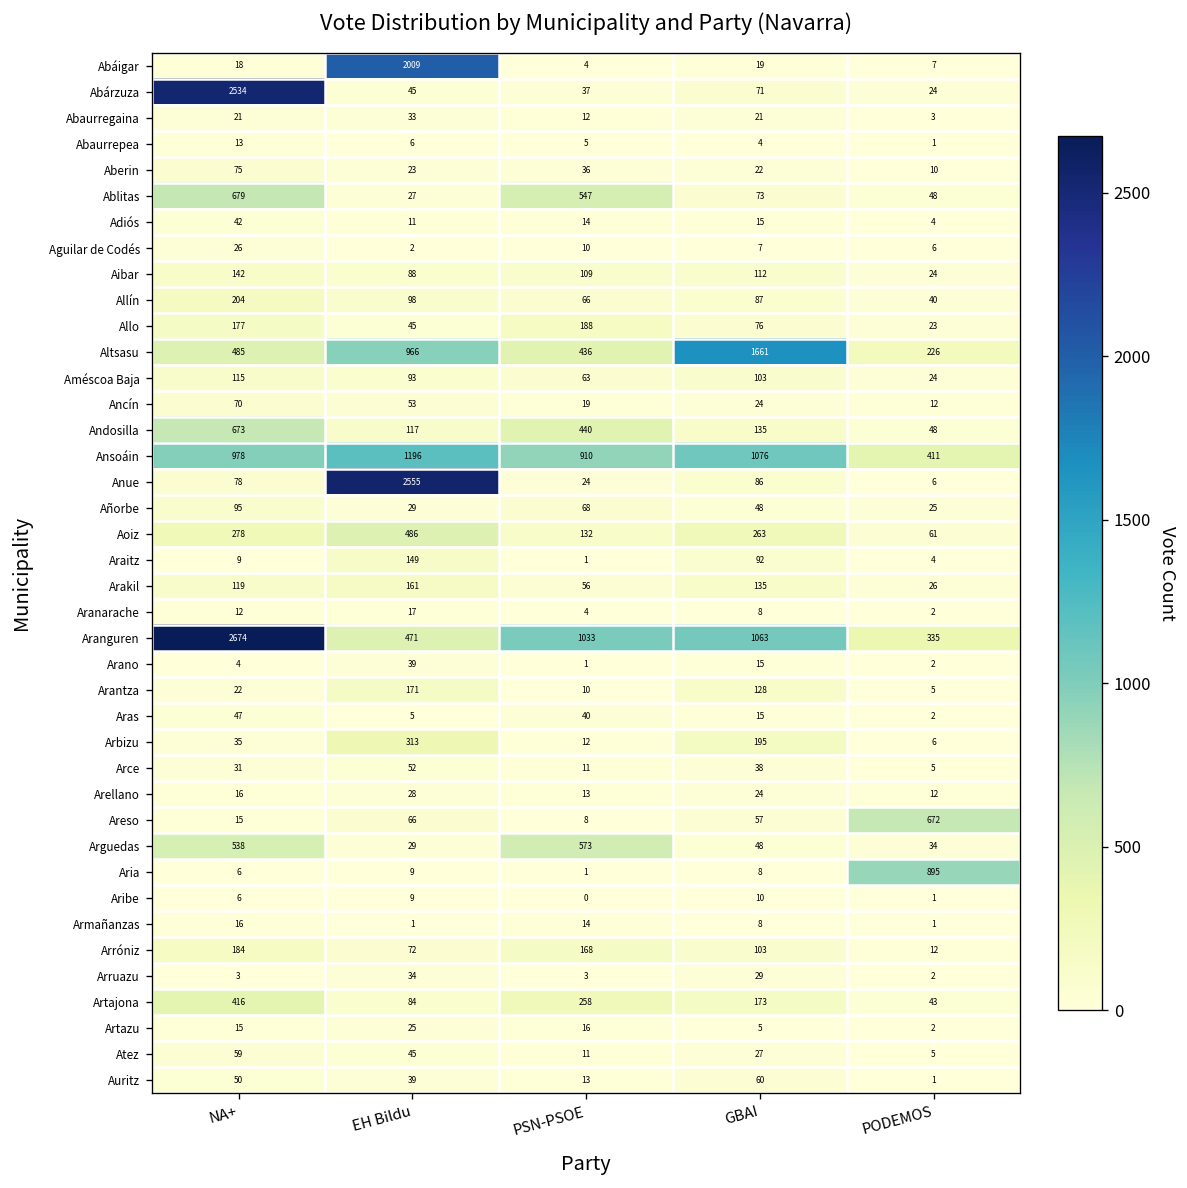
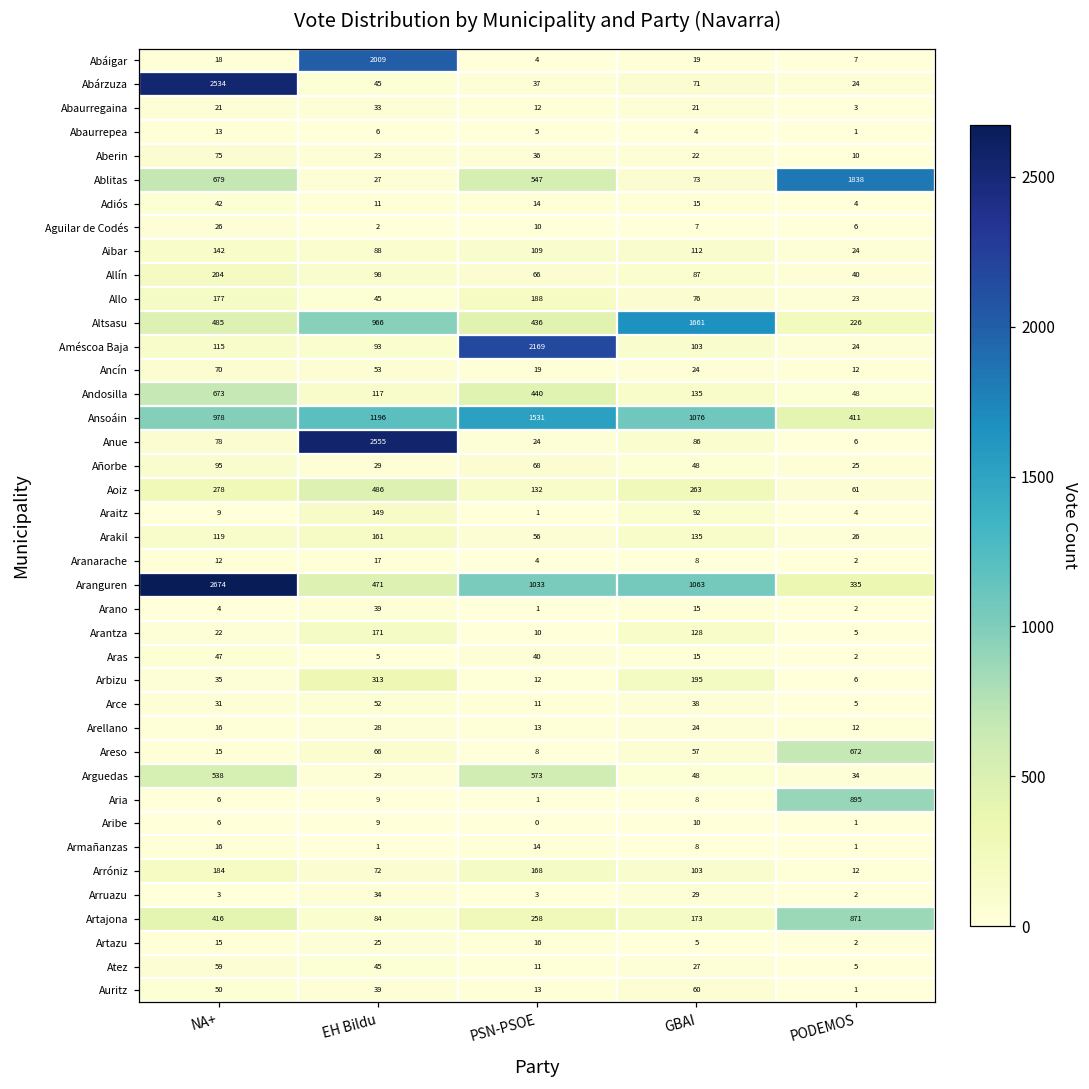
Ablitas, PODEMOS: 48 -> 1838
Améscoa Baja, PSN-PSOE: 63 -> 2169
Ansoáin, PSN-PSOE: 910 -> 1531
Artajona, PODEMOS: 43 -> 871
